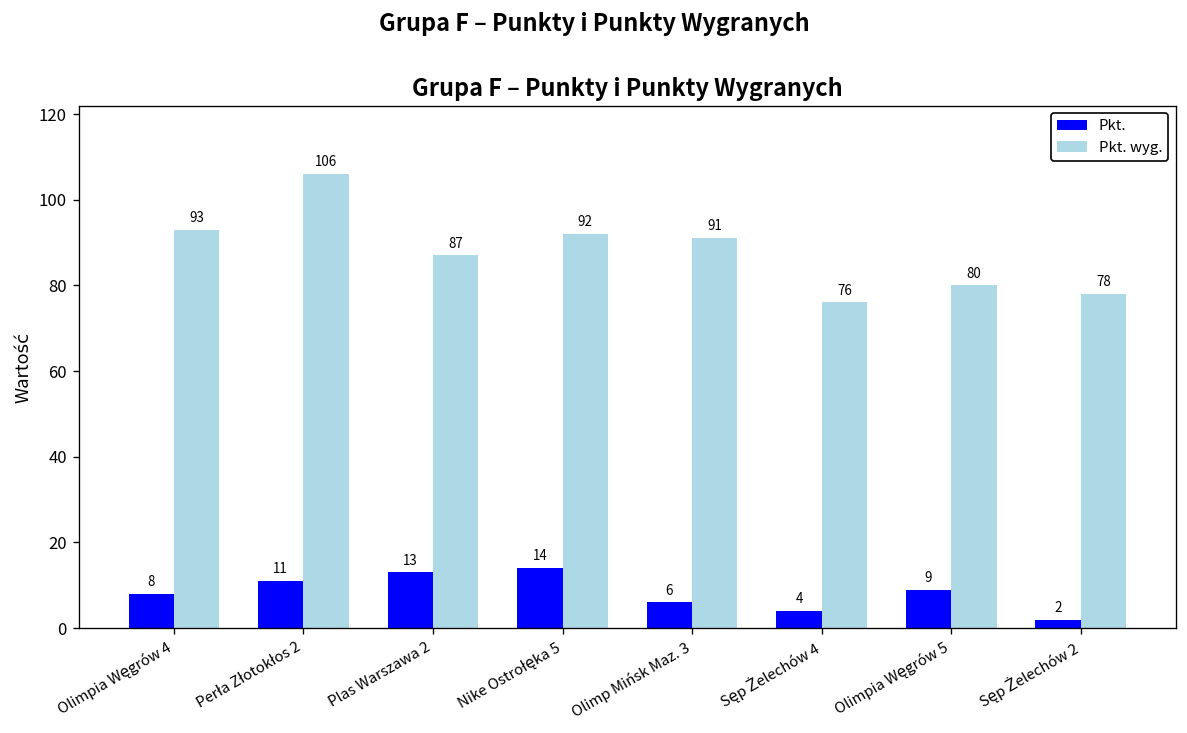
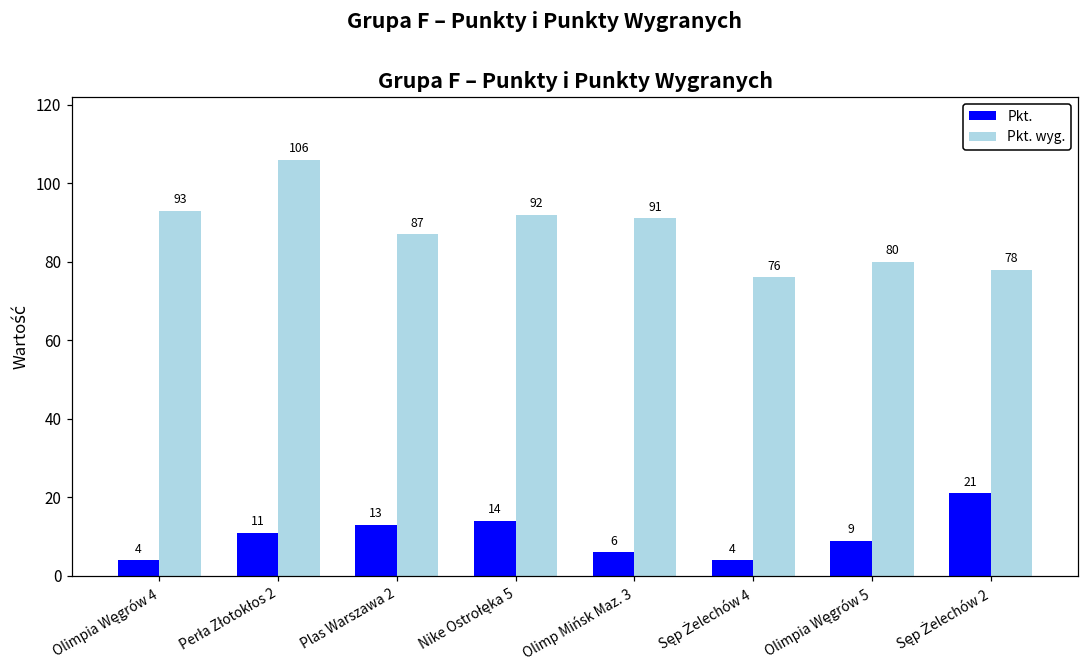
Pkt., Olimpia Węgrów 4: 8 -> 4
Pkt., Sęp Żelechów 2: 2 -> 21
